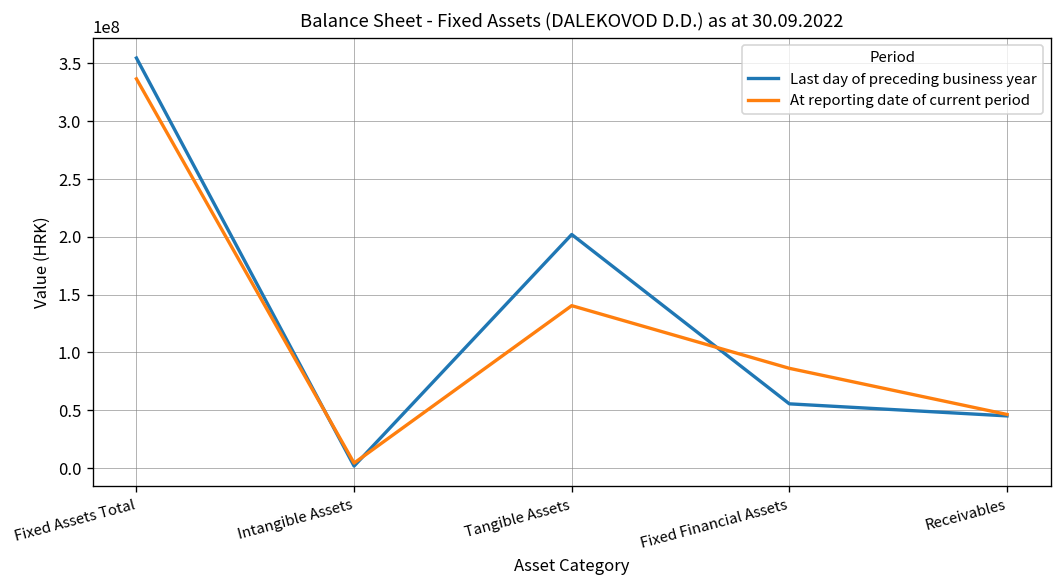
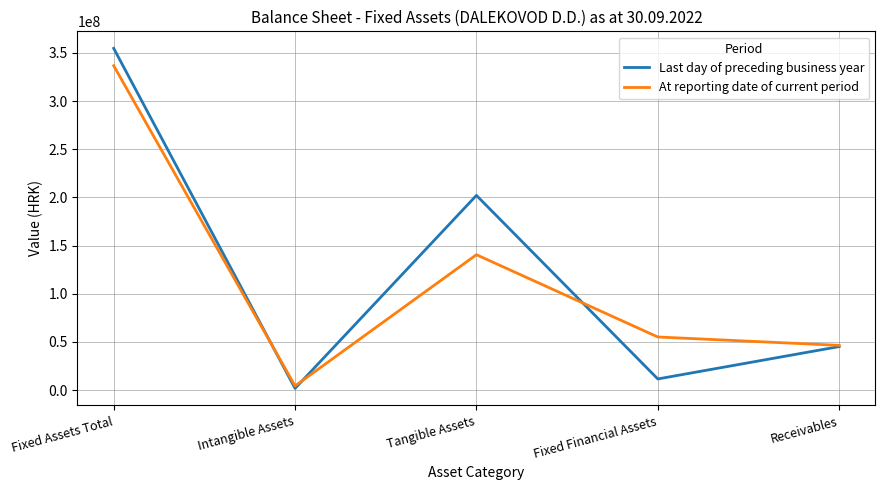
Last day of preceding business year, Fixed Financial Assets: 60000000 -> 10000000
At reporting date of current period, Fixed Financial Assets: 90000000 -> 60000000
